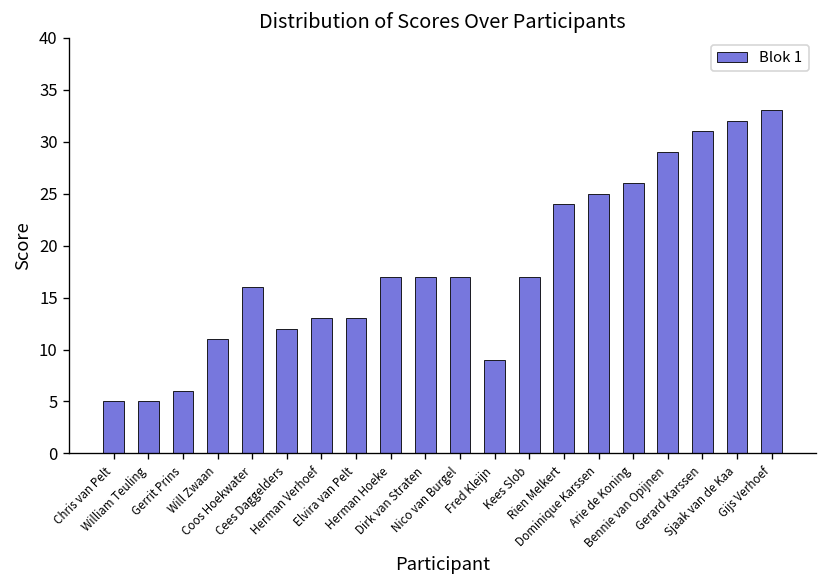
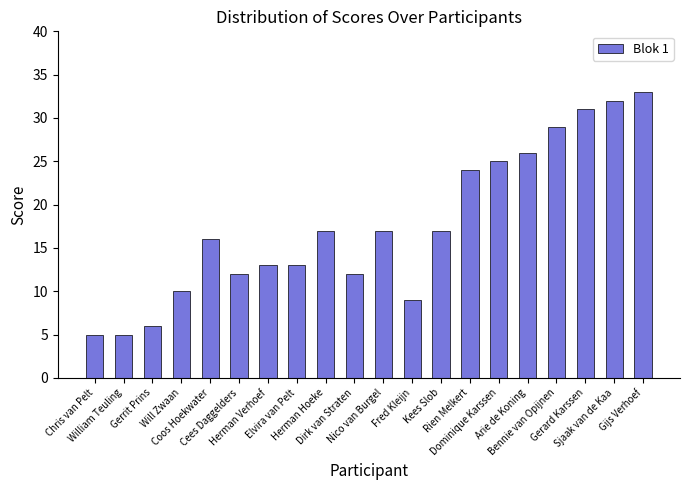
Will Zwaan: 11 -> 10
Dirk van Straten: 17 -> 12
